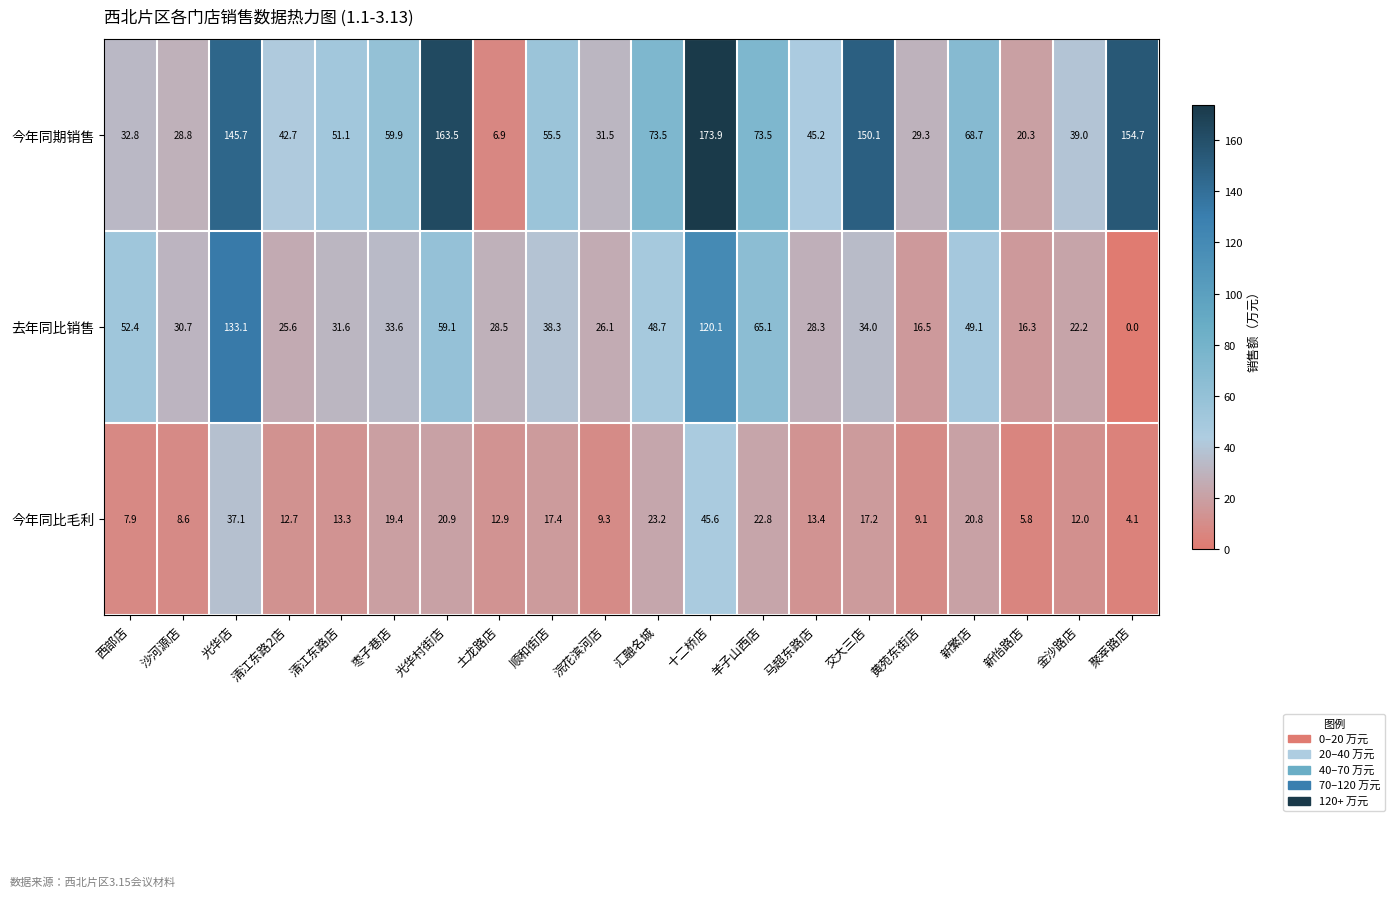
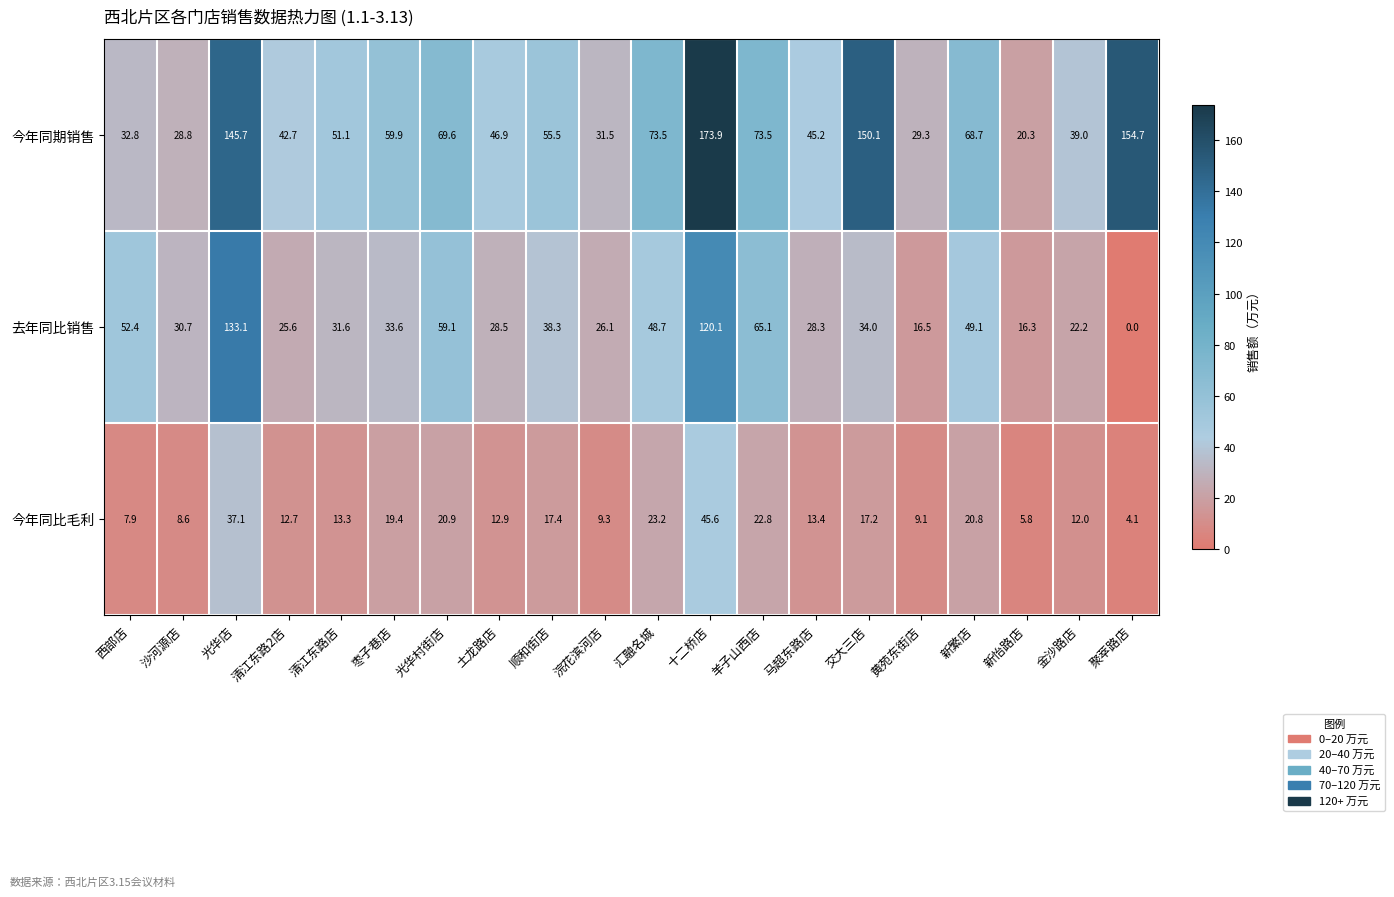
今年同期销售, 光华村街店: 163.5 -> 69.6
今年同期销售, 土龙路店: 6.9 -> 46.9
